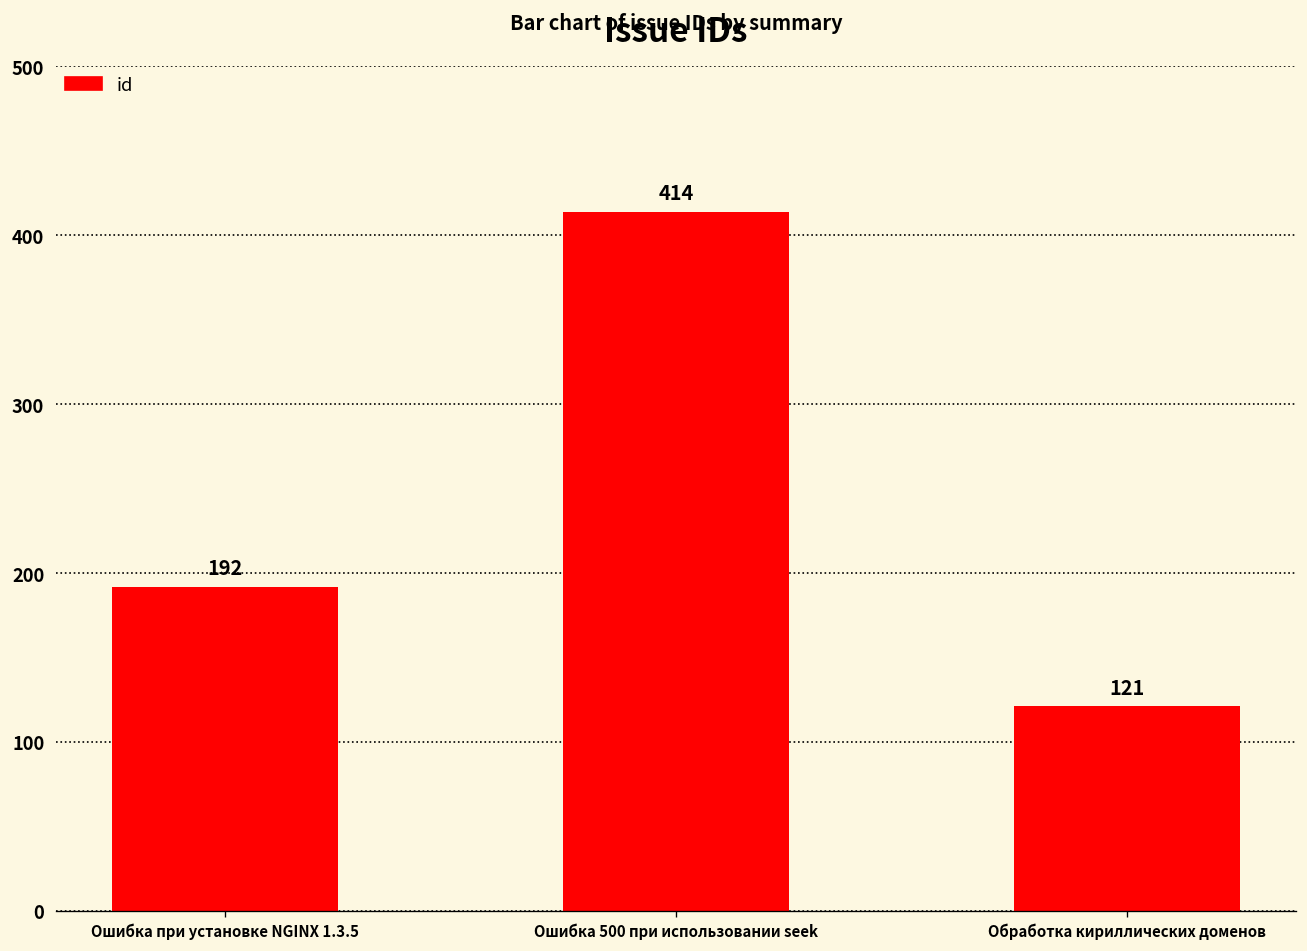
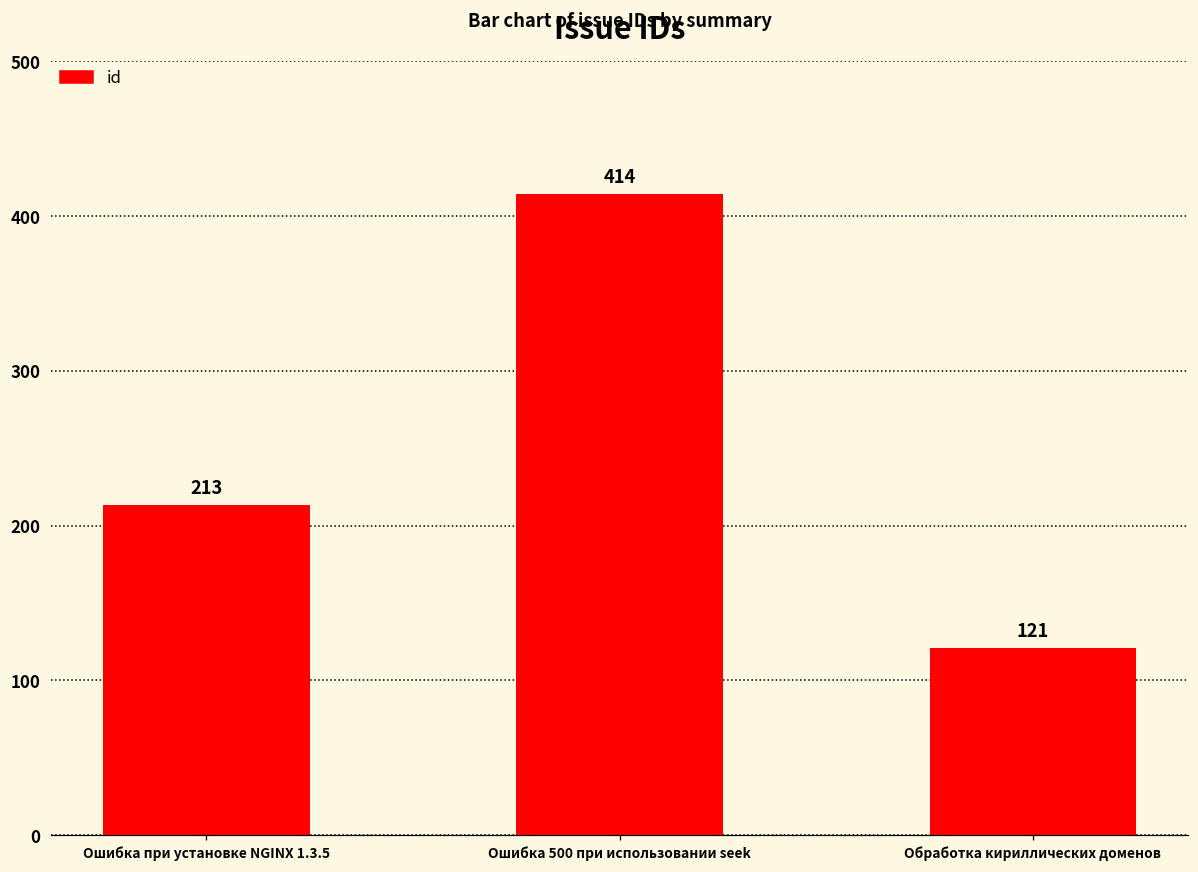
Ошибка при установке NGINX 1.3.5: 192 -> 213
